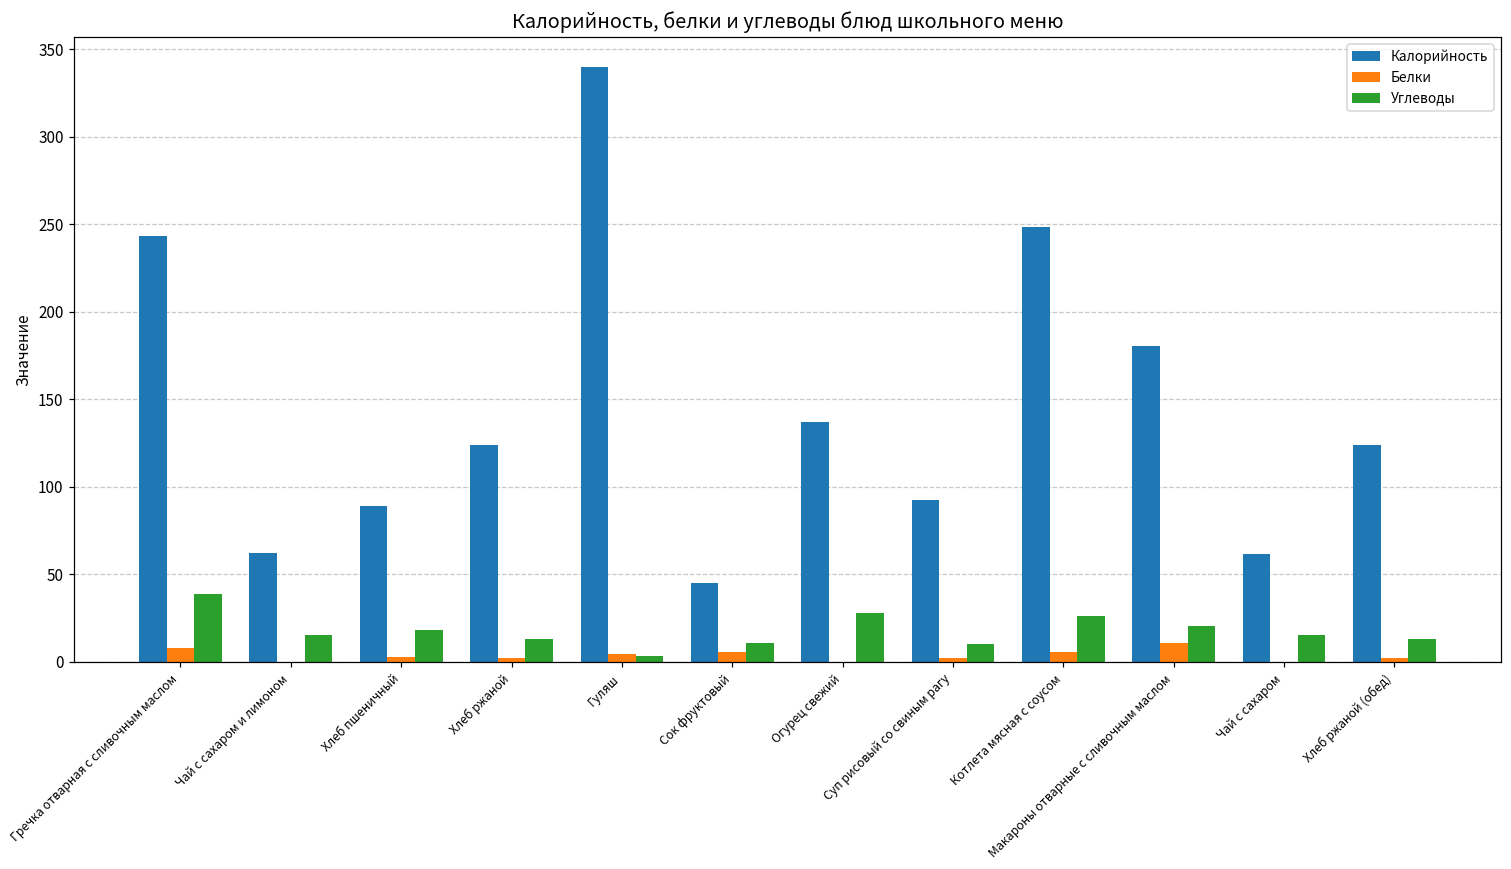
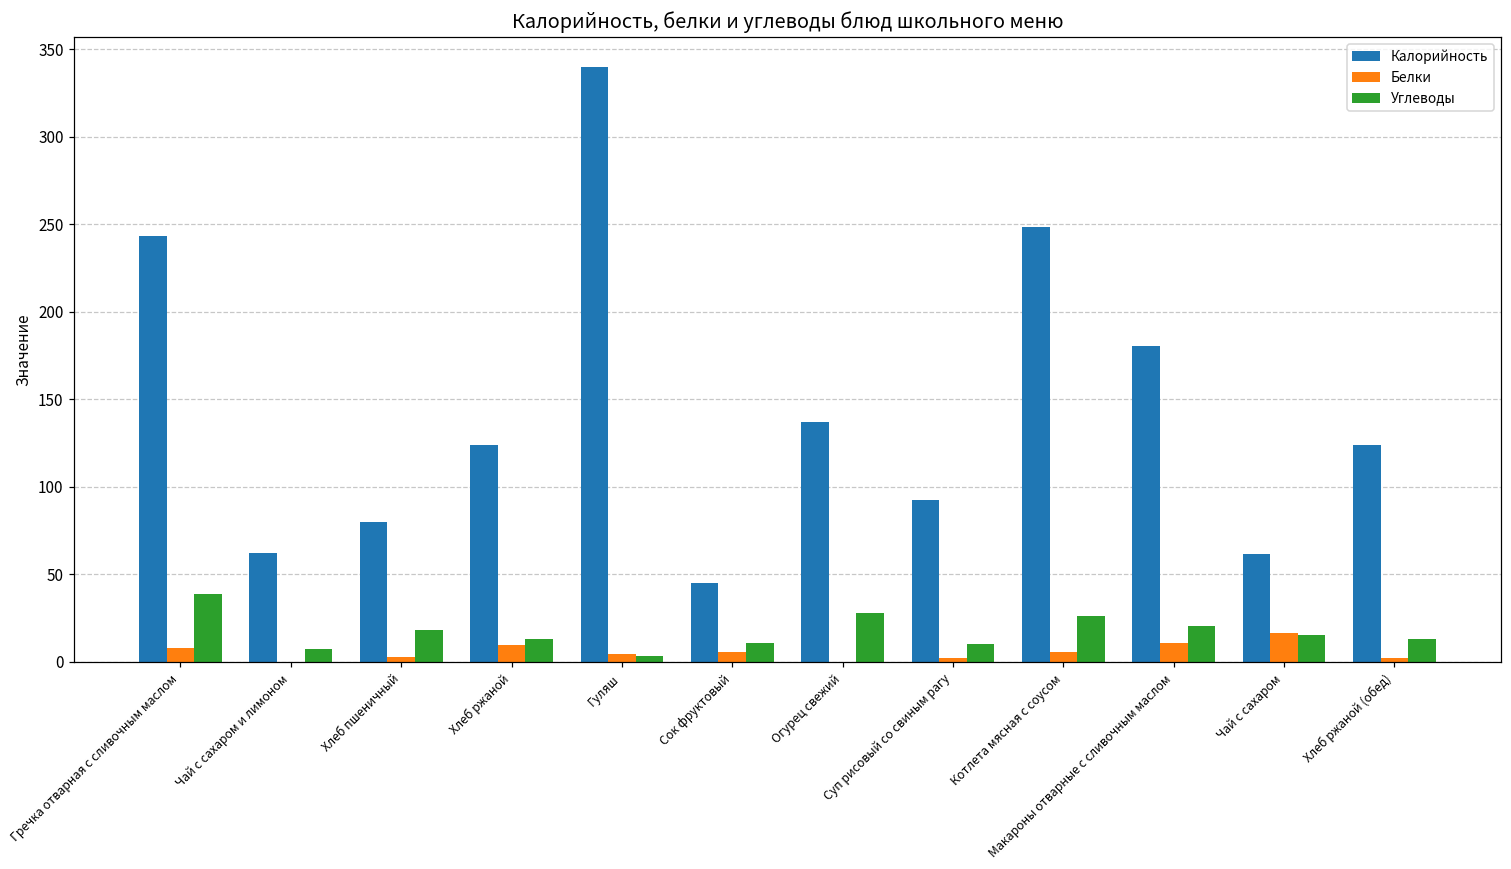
Углеводы, Чай с сахаром и лимоном: 15 -> 8
Калорийность, Хлеб пшеничный: 89 -> 80
Белки, Хлеб ржаной: 2 -> 10
Белки, Чай с сахаром: 0 -> 17
